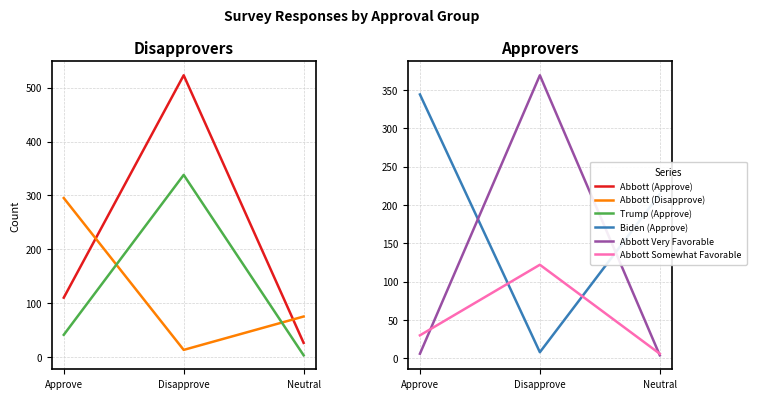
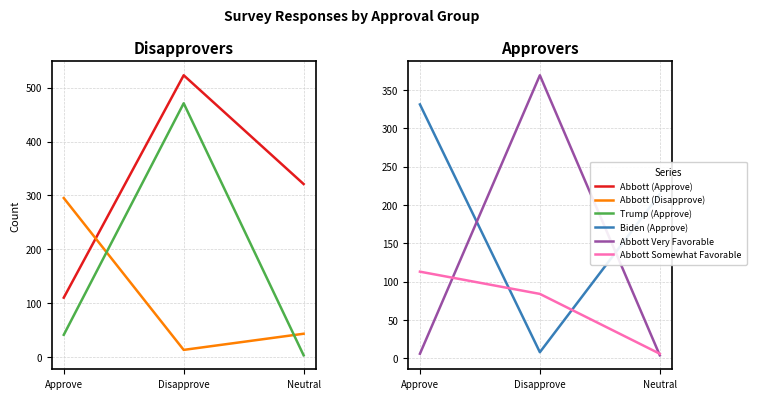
Disapprovers, Trump (Approve), Disapprove: 340 -> 470
Disapprovers, Abbott (Approve), Neutral: 30 -> 320
Disapprovers, Abbott (Disapprove), Neutral: 80 -> 40
Approvers, Biden (Approve), Approve: 340 -> 330
Approvers, Abbott Somewhat Favorable, Approve: 30 -> 110
Approvers, Abbott Somewhat Favorable, Disapprove: 120 -> 80
